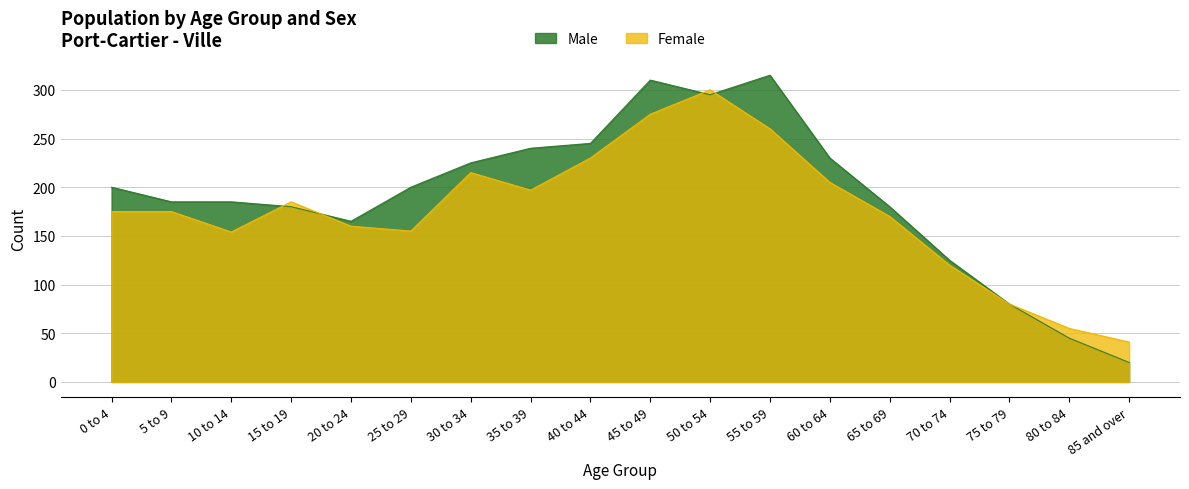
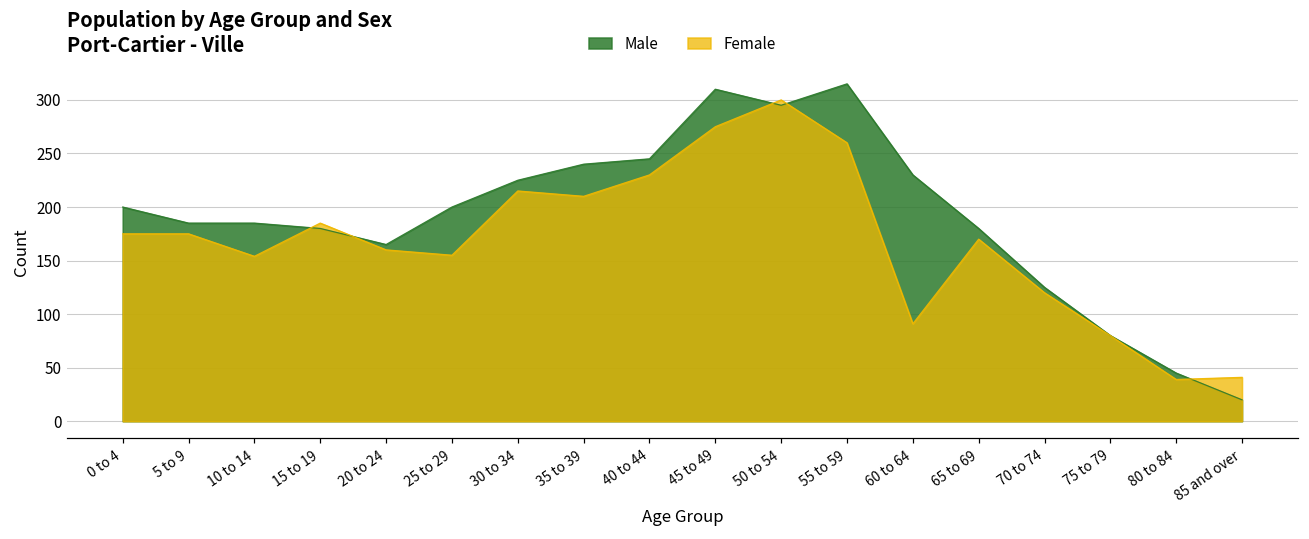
Female, 35 to 39: 200 -> 210
Female, 60 to 64: 210 -> 90
Female, 80 to 84: 60 -> 40
